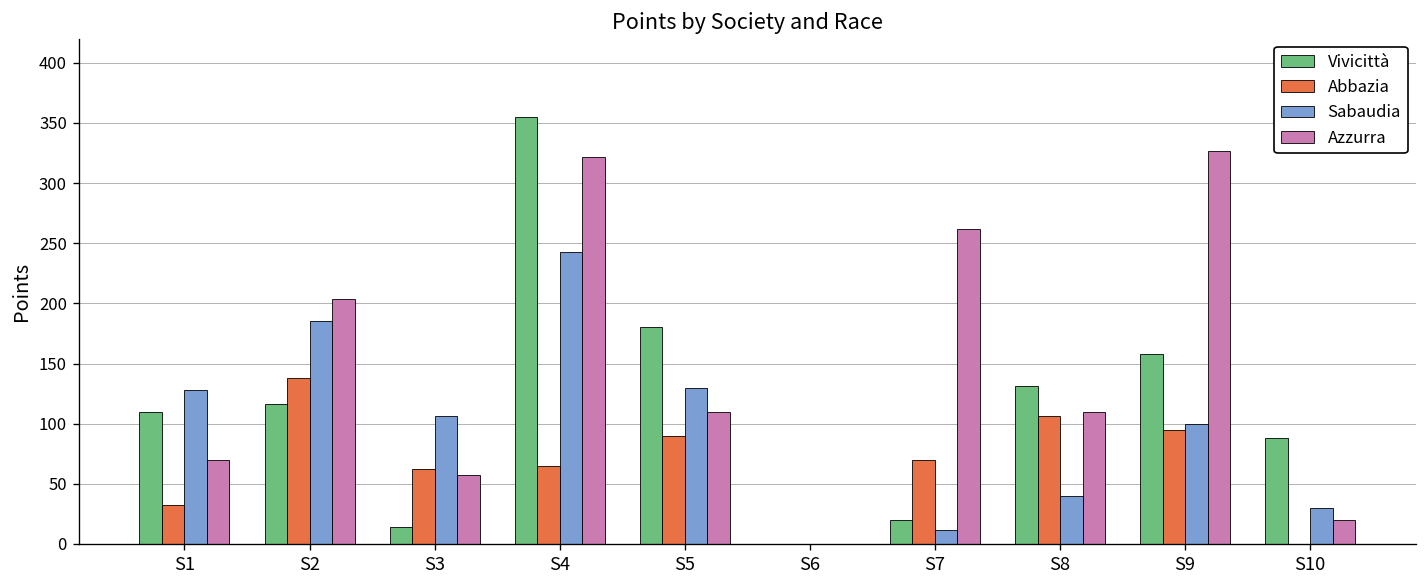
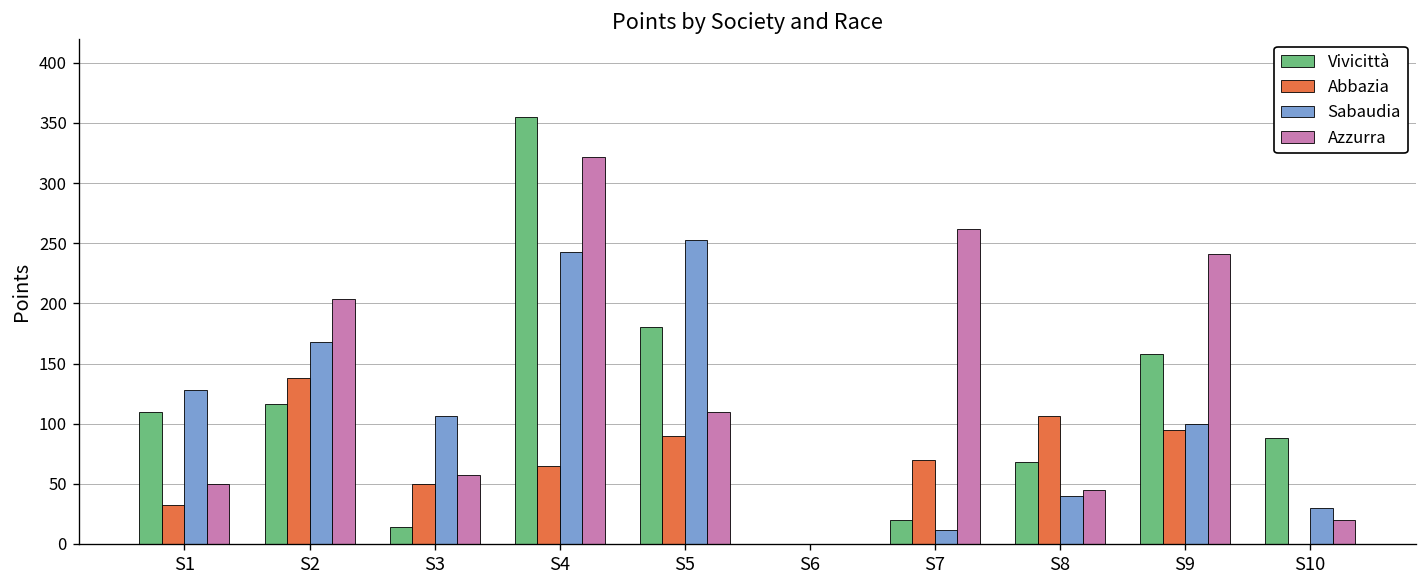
Azzurra, S1: 70 -> 50
Sabaudia, S2: 185 -> 168
Abbazia, S3: 62 -> 50
Sabaudia, S5: 130 -> 253
Vivicittà, S8: 131 -> 68
Azzurra, S8: 110 -> 45
Azzurra, S9: 327 -> 241
